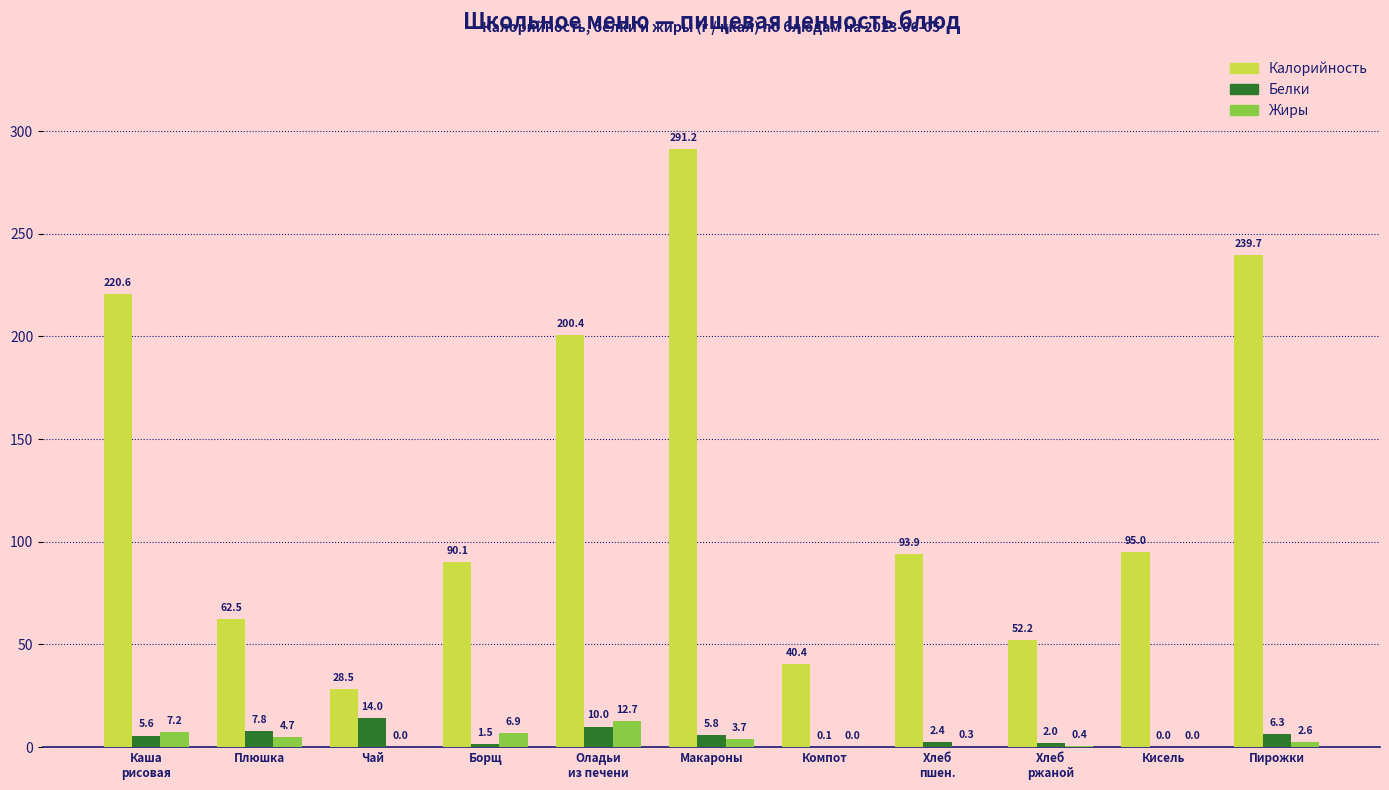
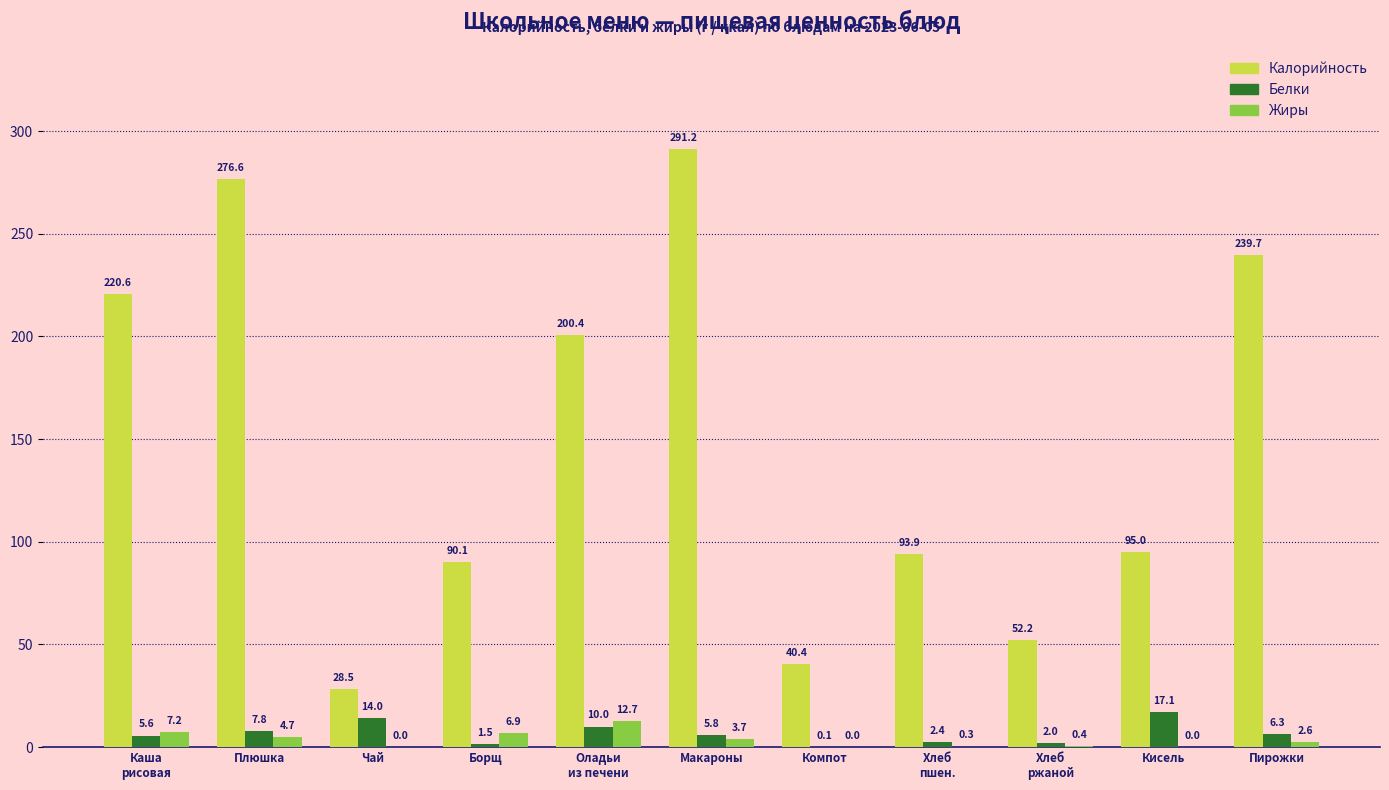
Калорийность, Плюшка: 62.5 -> 276.6
Белки, Кисель: 0.0 -> 17.1
